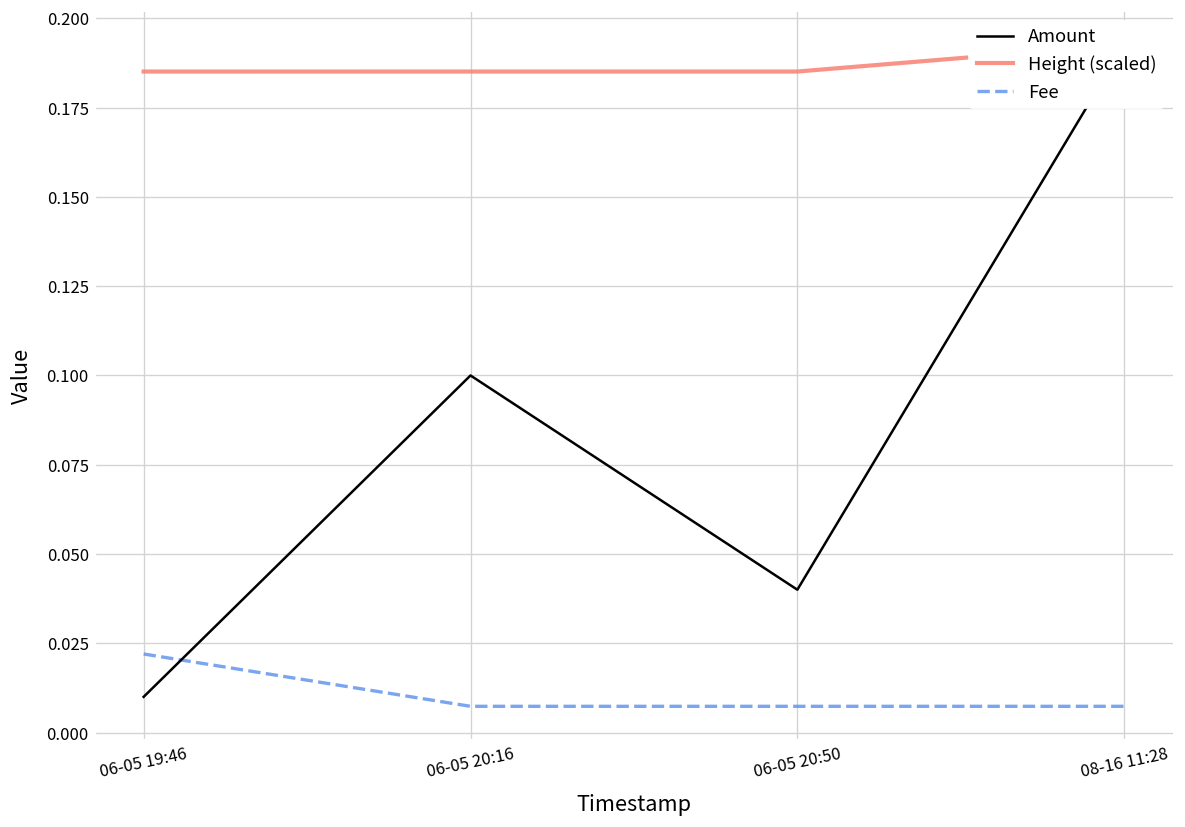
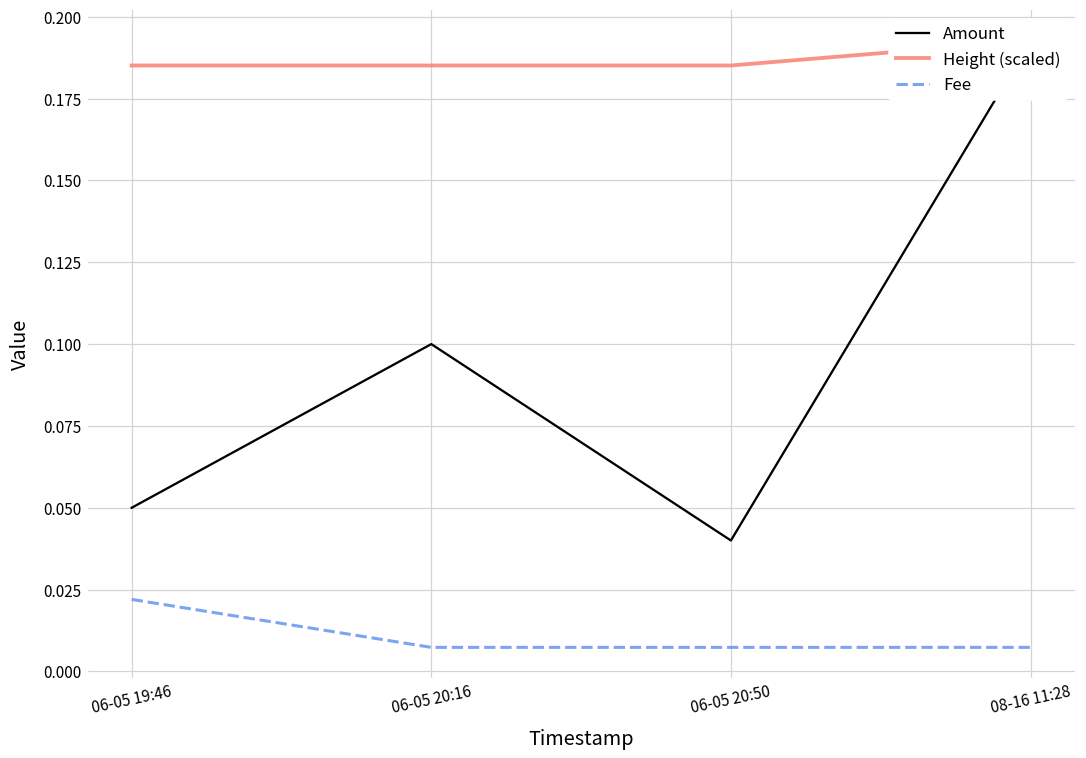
Amount, 06-05 19:46: 0.01 -> 0.05
